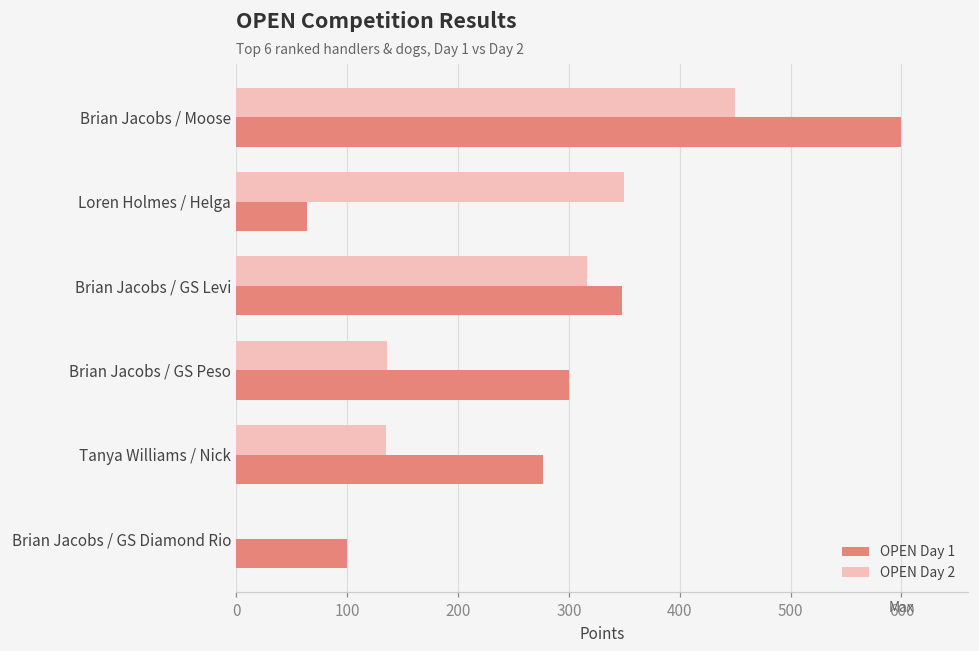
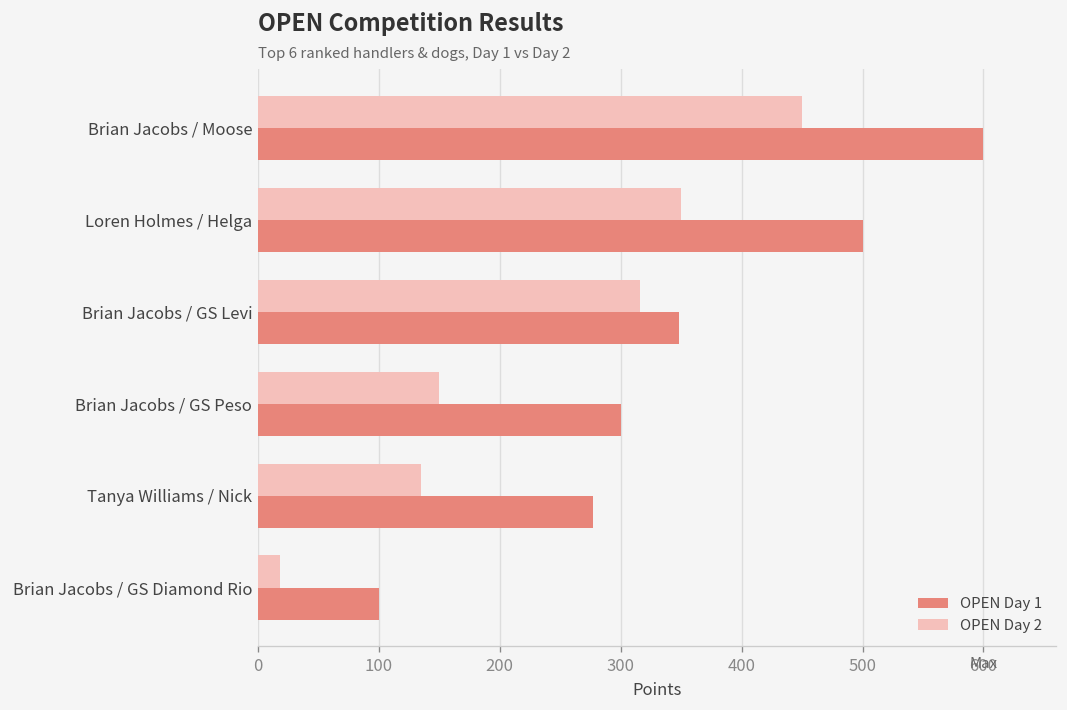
OPEN Day 1, Loren Holmes / Helga: 64 -> 500
OPEN Day 2, Brian Jacobs / GS Peso: 136 -> 150
OPEN Day 2, Brian Jacobs / GS Diamond Rio: 0 -> 18
